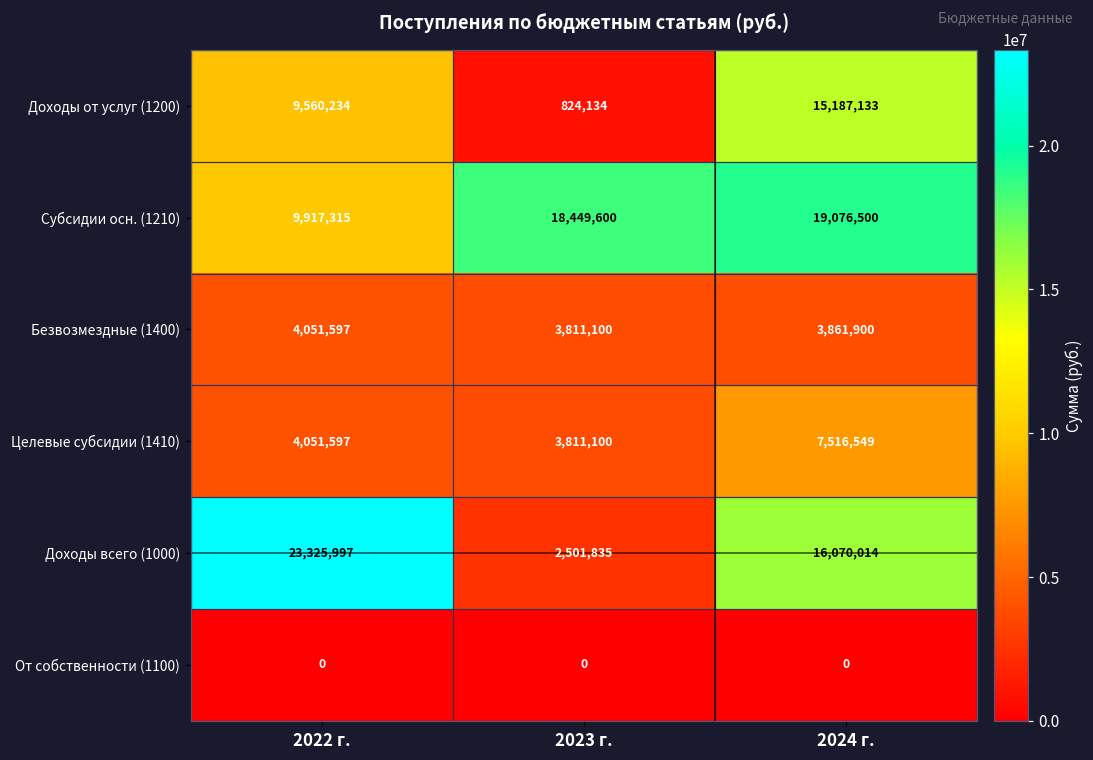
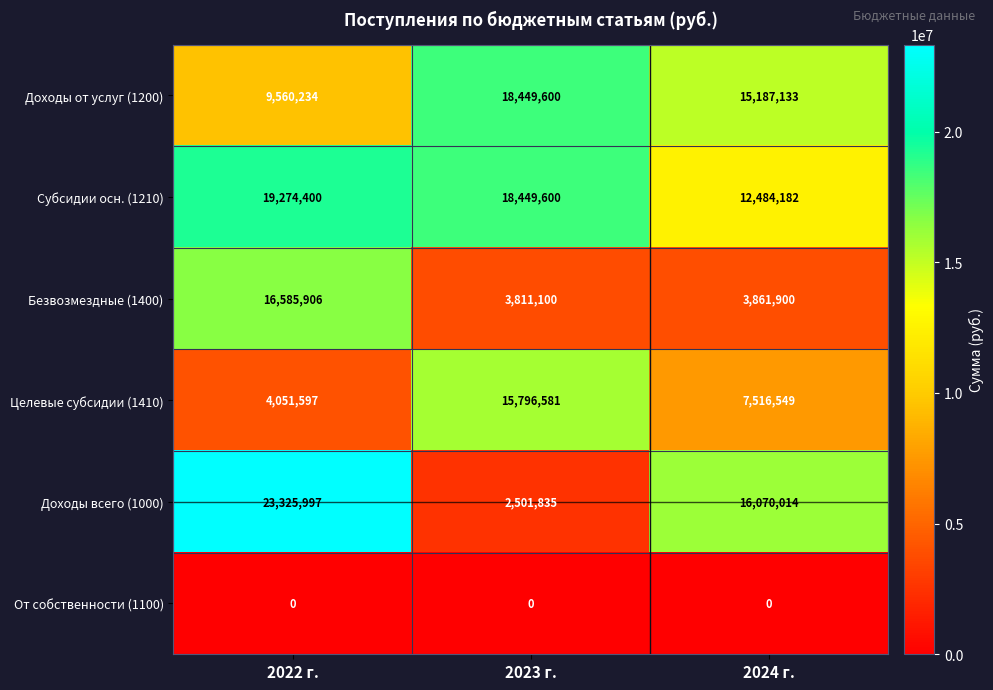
Доходы от услуг (1200), 2023 г.: 824,134 -> 18,449,600
Субсидии осн. (1210), 2022 г.: 9,917,315 -> 19,274,400
Субсидии осн. (1210), 2024 г.: 19,076,500 -> 12,484,182
Безвозмездные (1400), 2022 г.: 4,051,597 -> 16,585,906
Целевые субсидии (1410), 2023 г.: 3,811,100 -> 15,796,581
